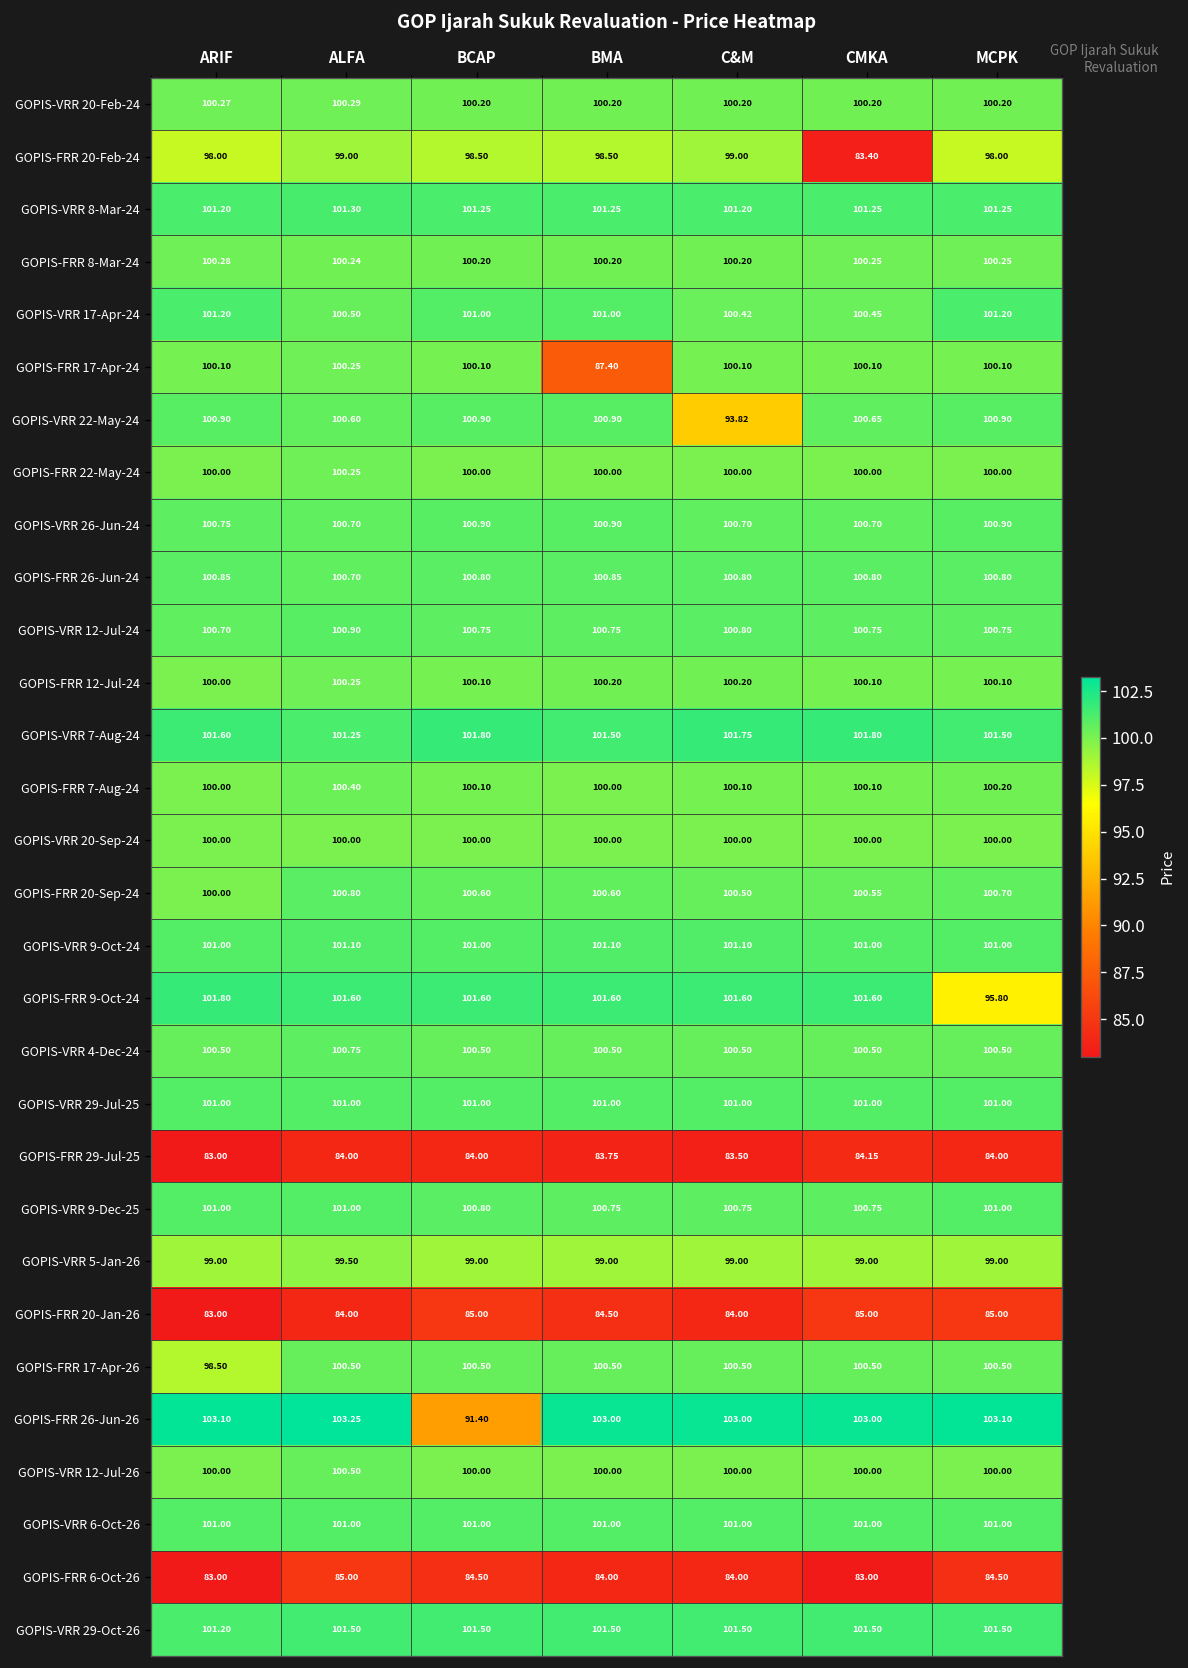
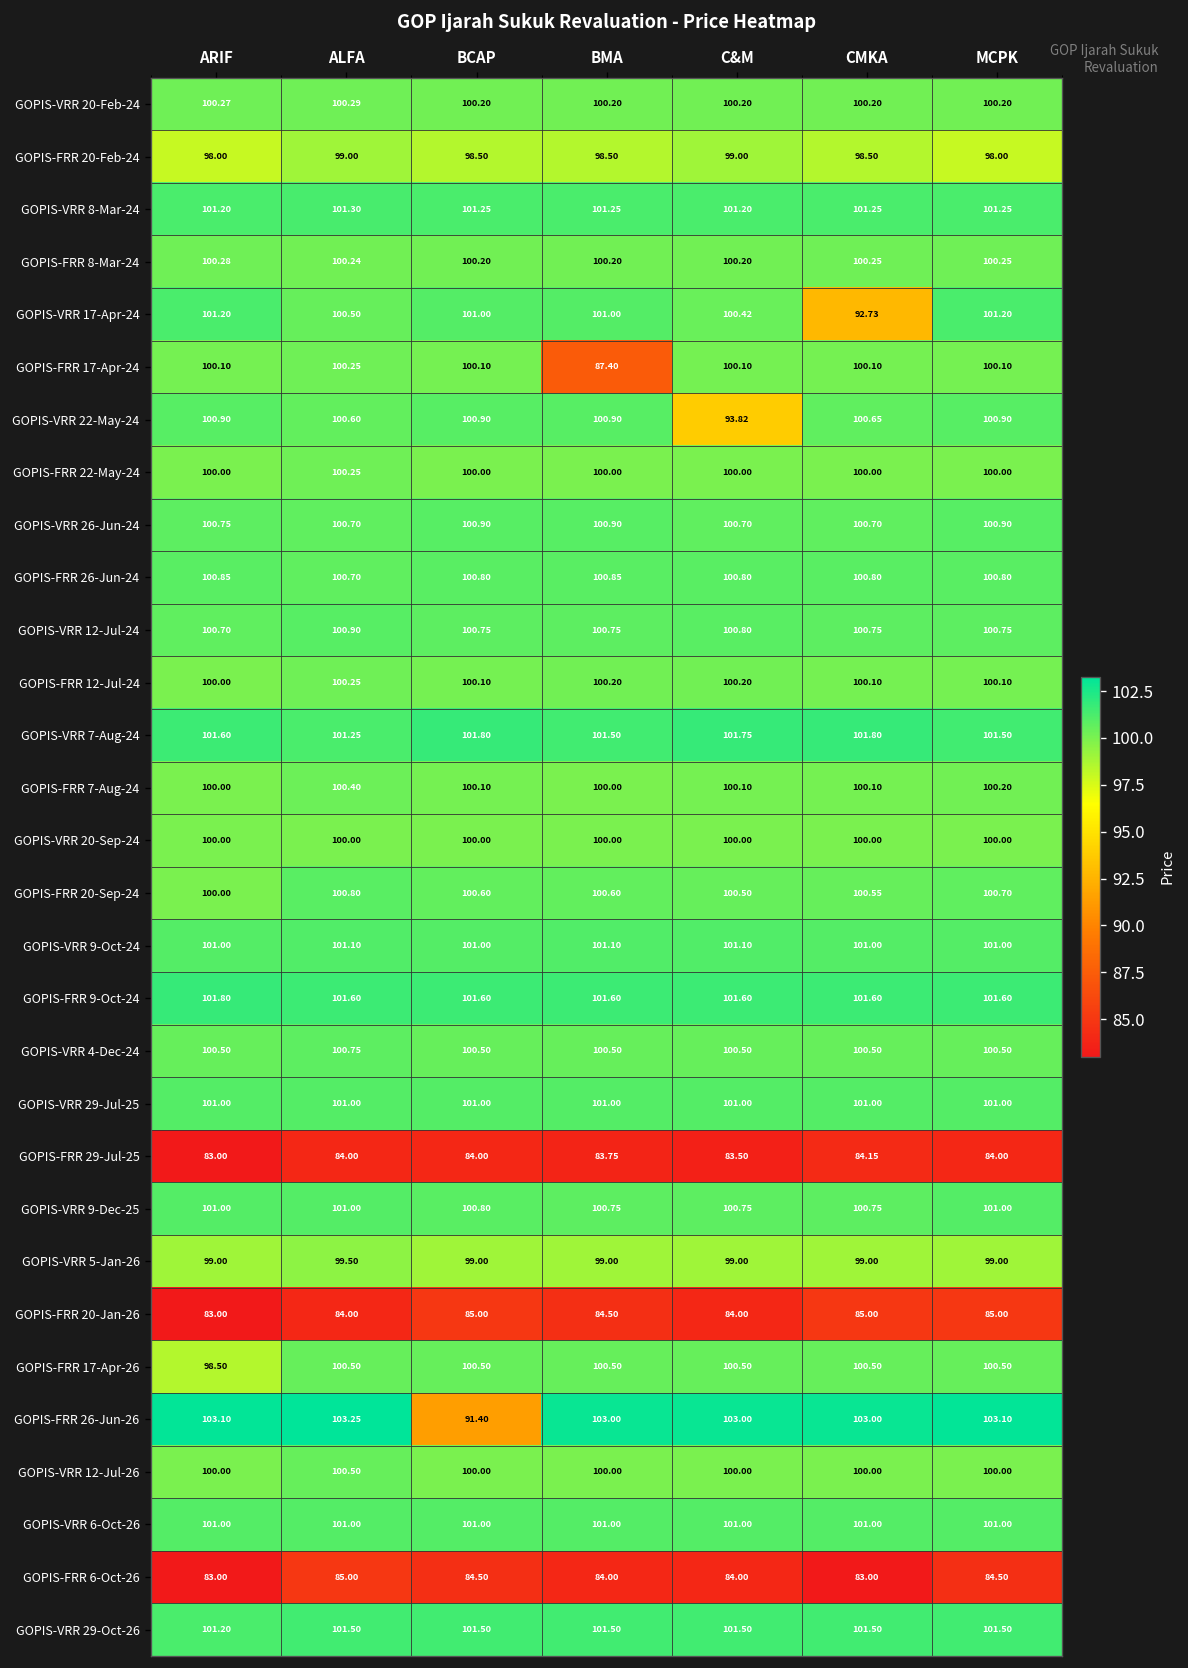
GOPIS-FRR 20-Feb-24, CMKA: 83.40 -> 98.50
GOPIS-VRR 17-Apr-24, CMKA: 100.45 -> 92.73
GOPIS-FRR 9-Oct-24, MCPK: 95.80 -> 101.60
